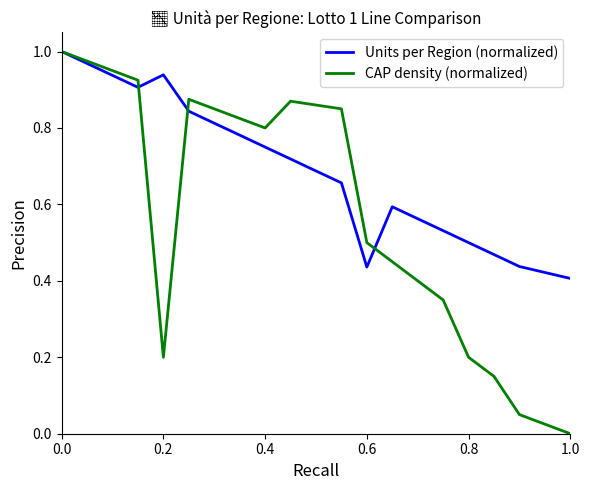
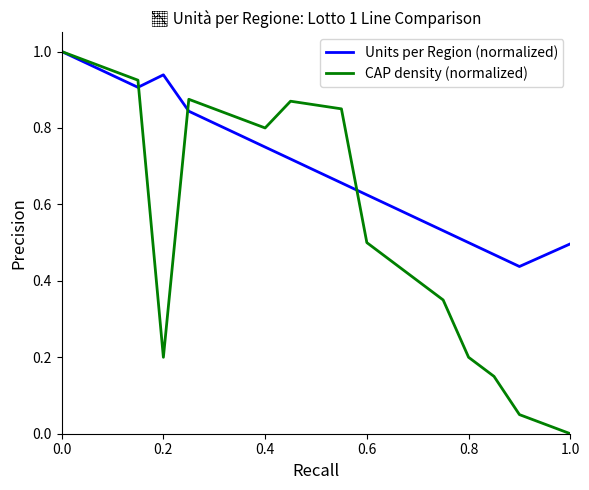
Units per Region (normalized), 0.6: 0.44 -> 0.63
Units per Region (normalized), 1.0: 0.41 -> 0.50
